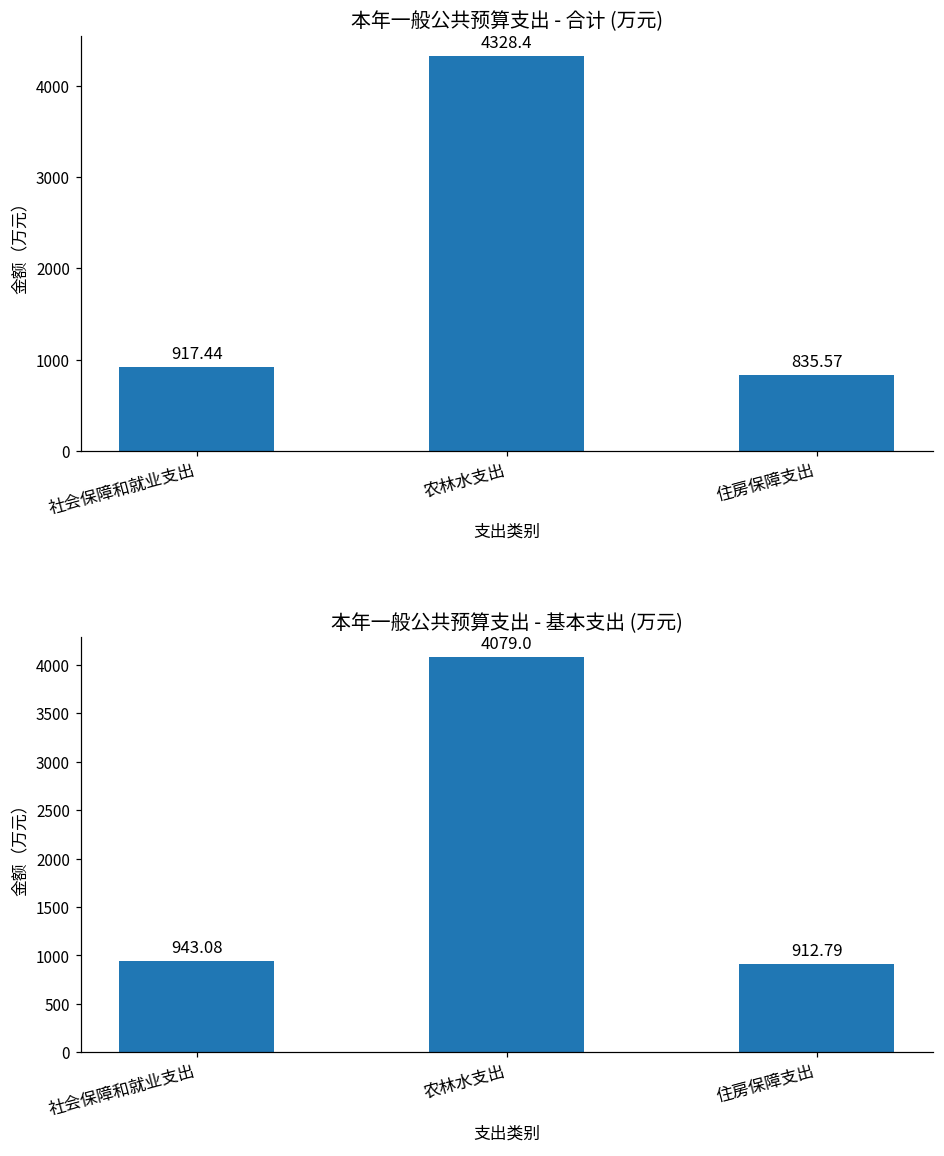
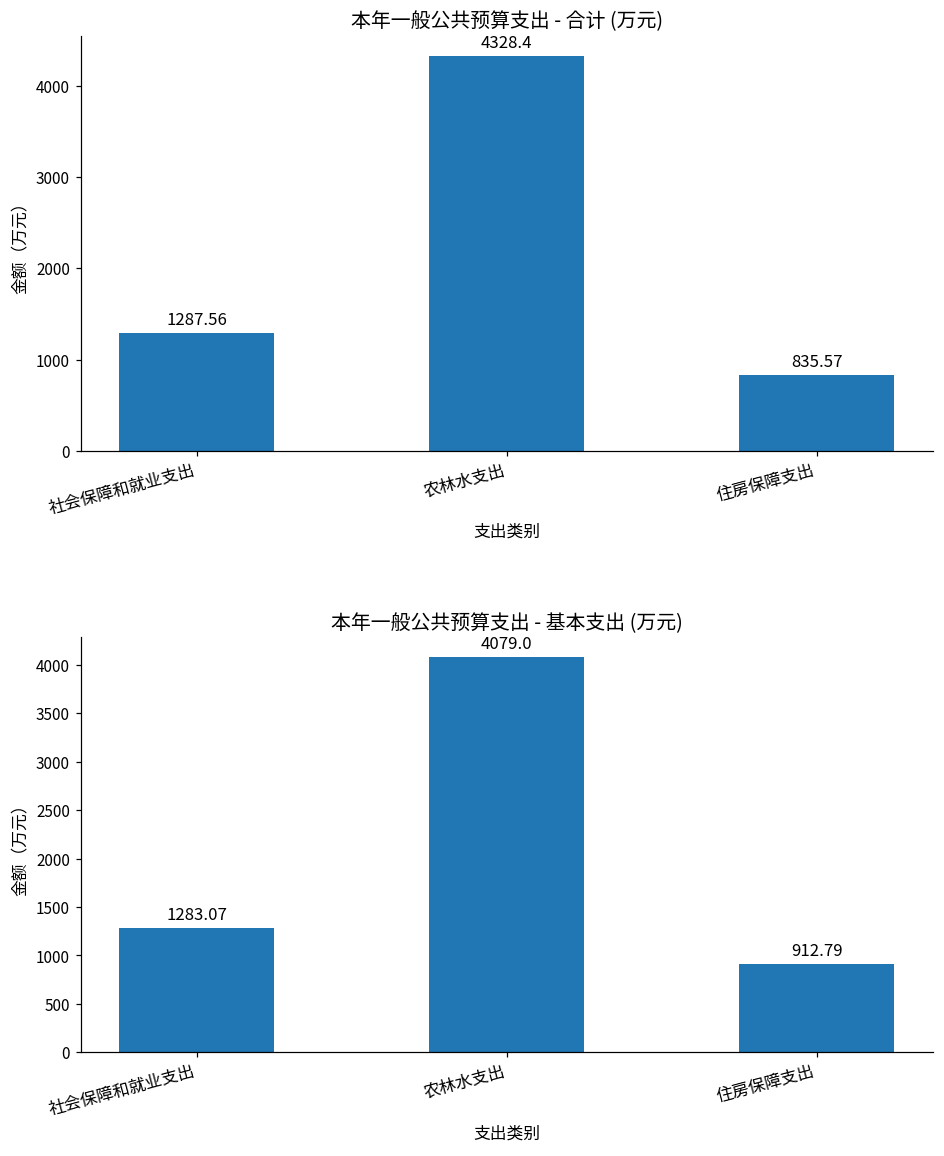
本年一般公共预算支出 - 合计 (万元), 社会保障和就业支出: 917.44 -> 1287.56
本年一般公共预算支出 - 基本支出 (万元), 社会保障和就业支出: 943.08 -> 1283.07
